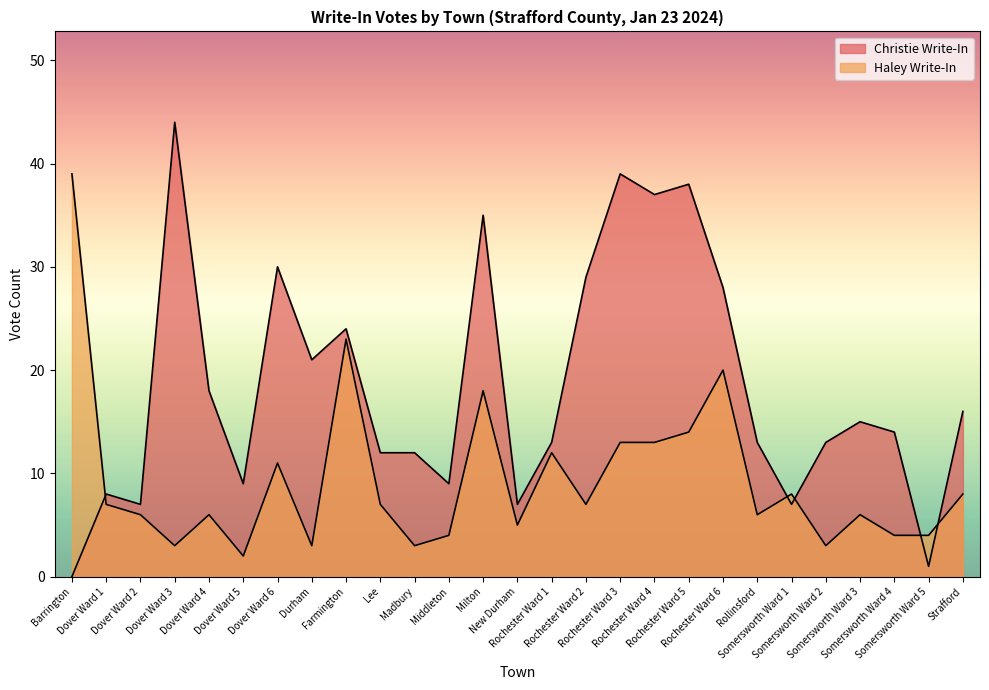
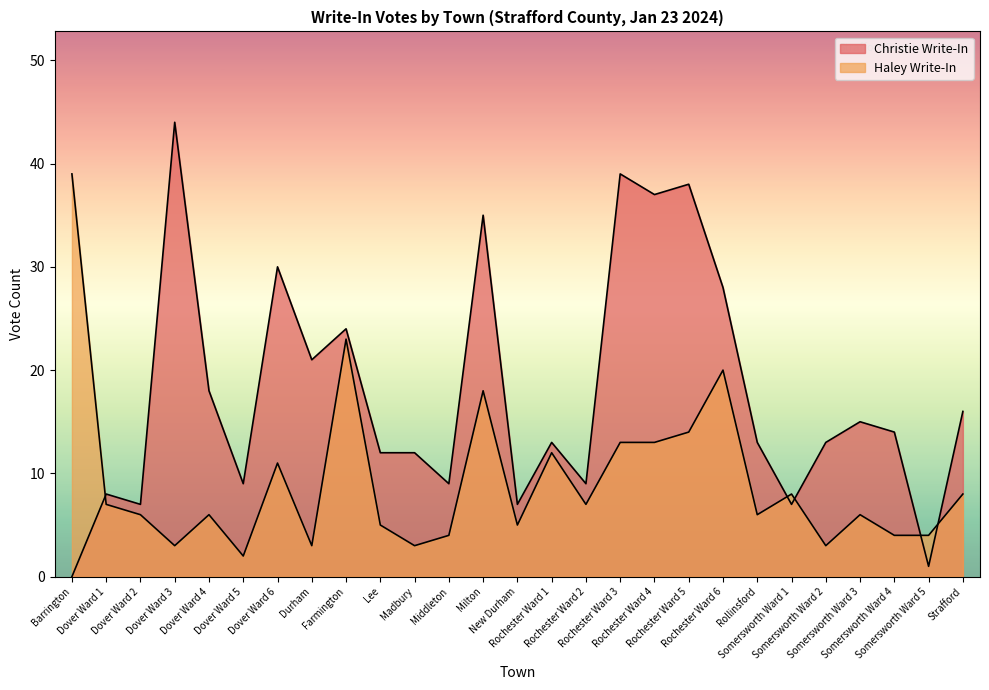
Haley Write-In, Lee: 7 -> 5
Christie Write-In, Rochester Ward 2: 29 -> 9
